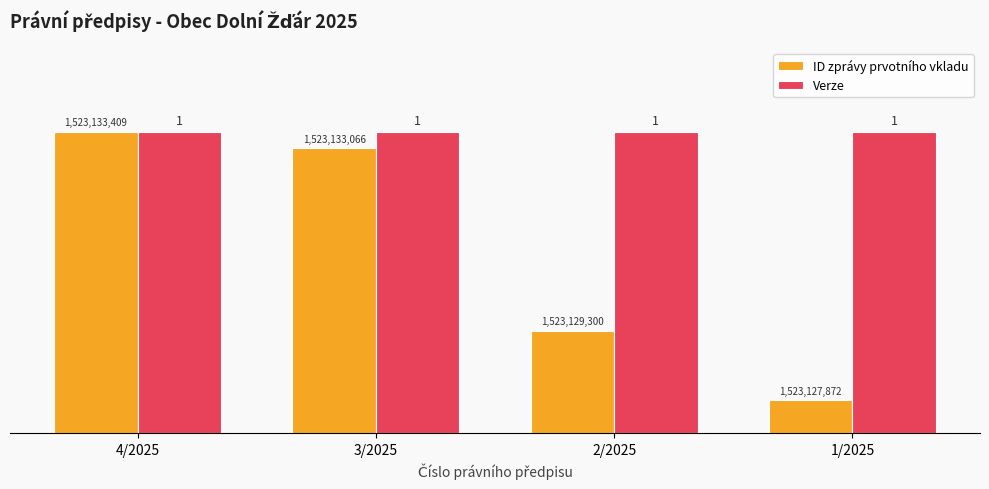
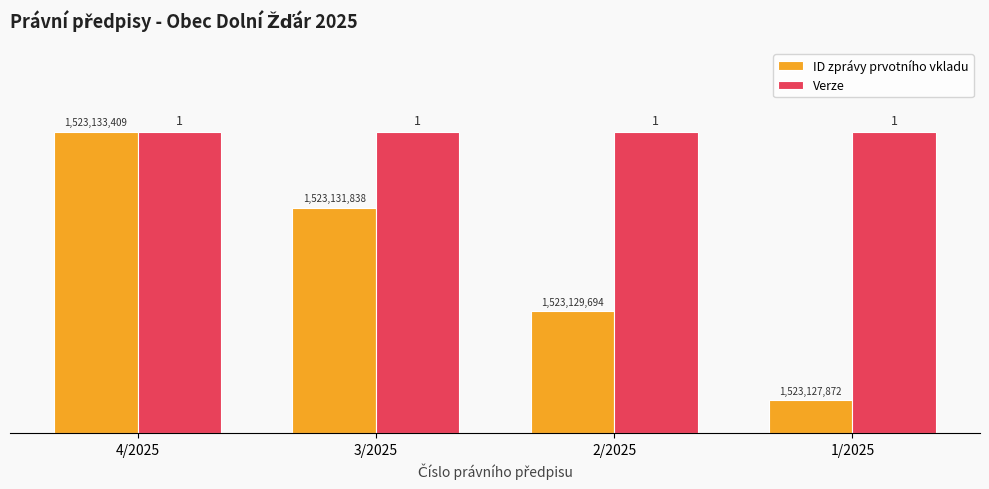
ID zprávy prvotního vkladu, 3/2025: 1,523,133,066 -> 1,523,131,838
ID zprávy prvotního vkladu, 2/2025: 1,523,129,300 -> 1,523,129,694
